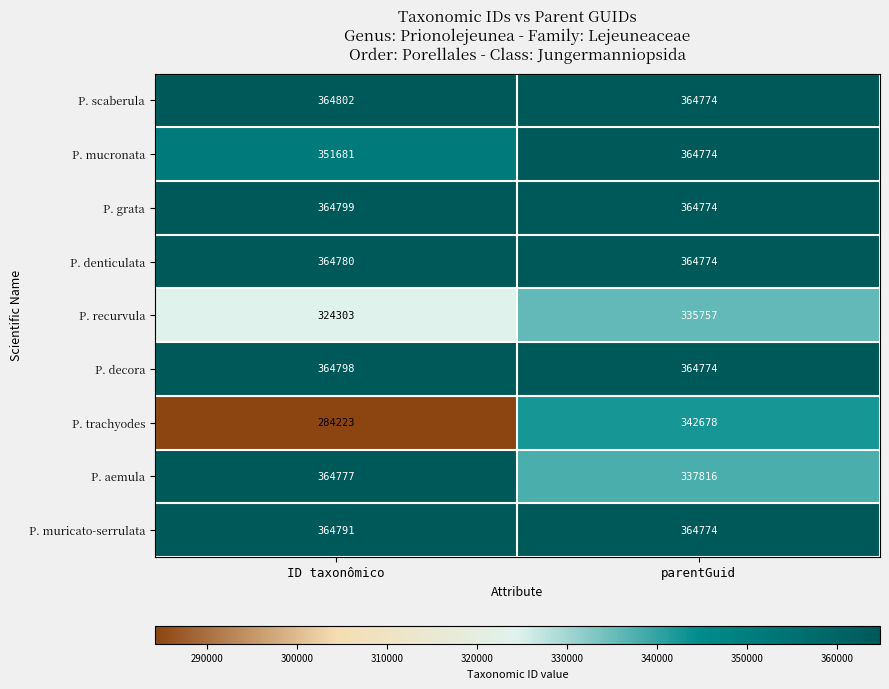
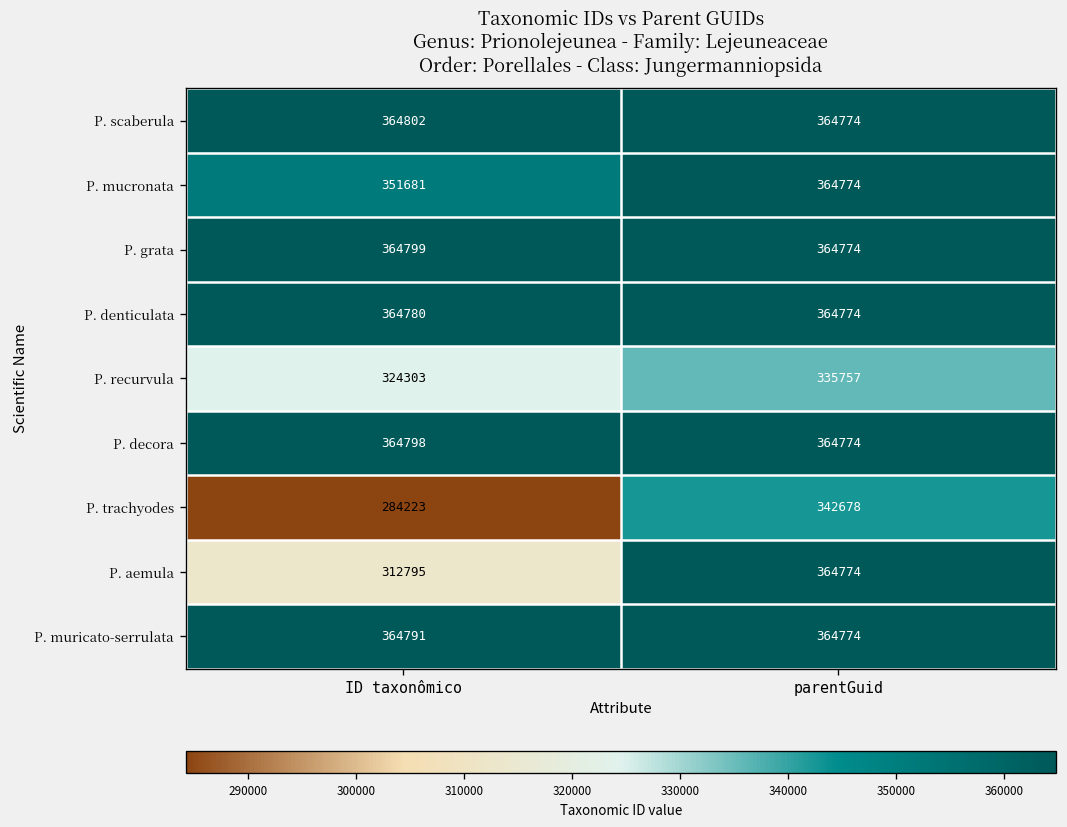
P. aemula, ID taxonômico: 364777 -> 312795
P. aemula, parentGuid: 337816 -> 364774
